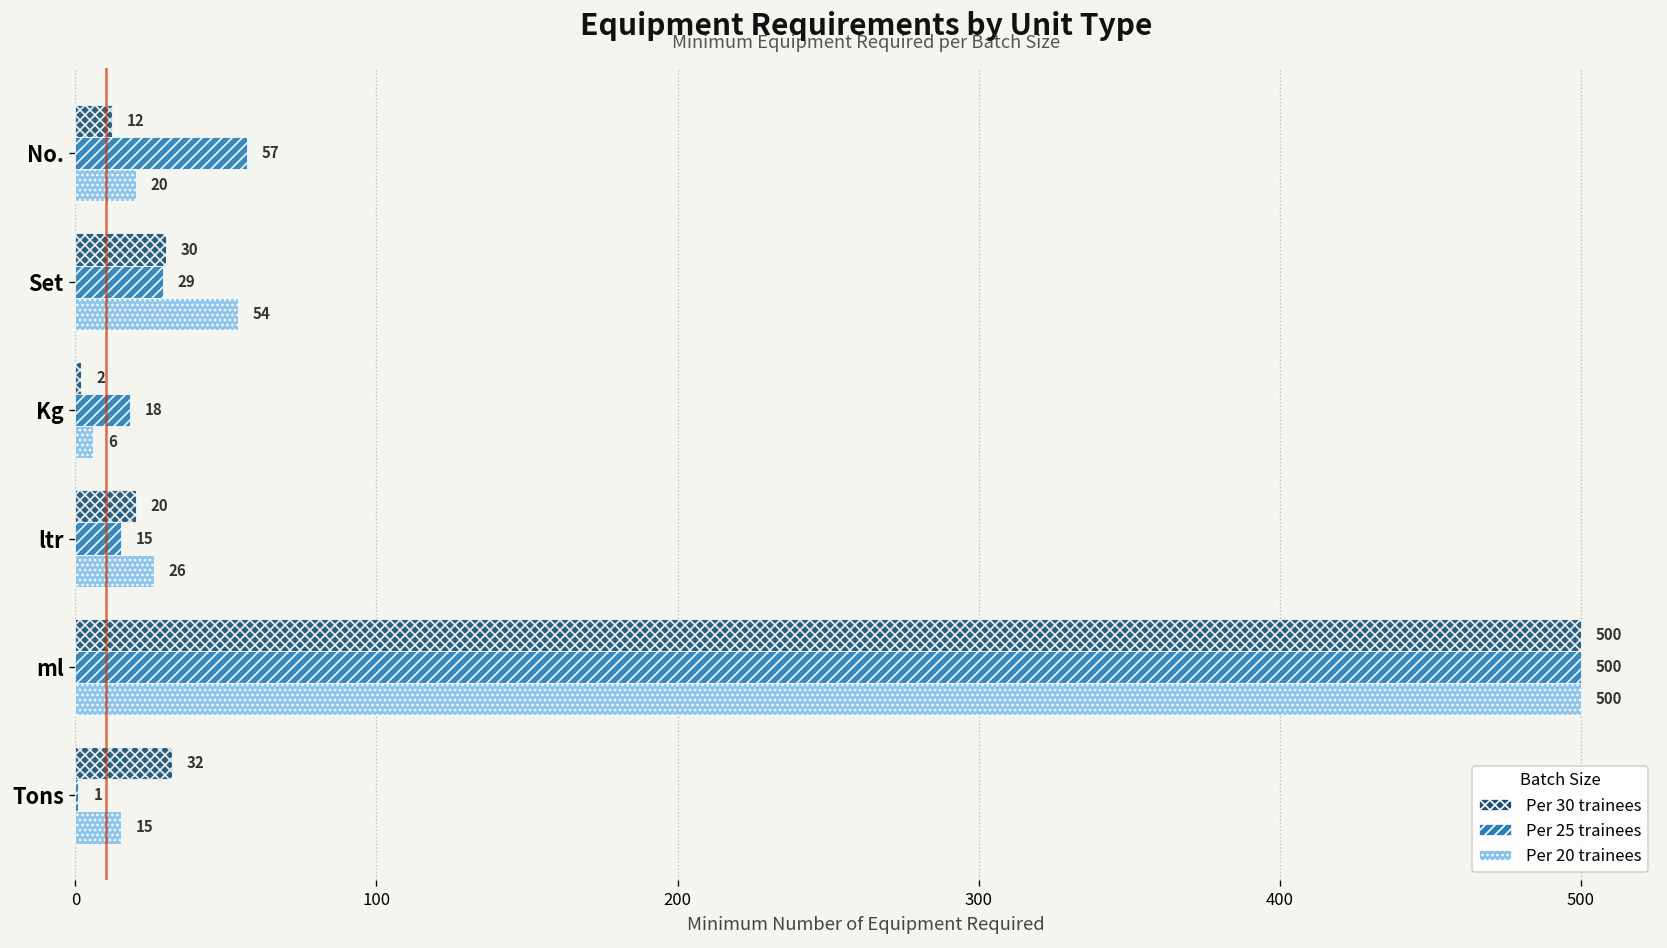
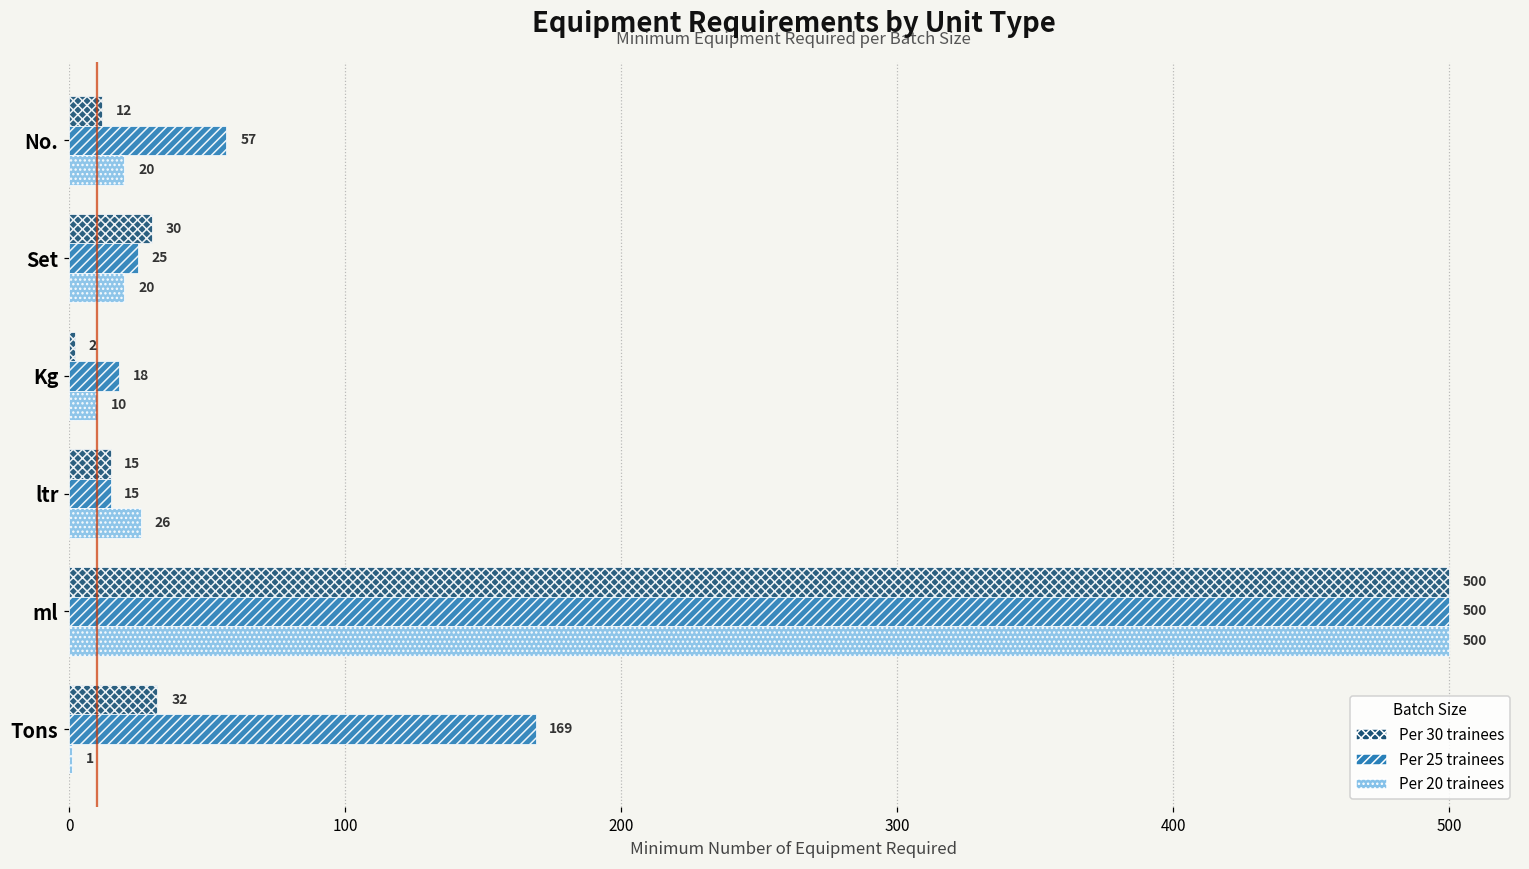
Per 25 trainees, Set: 29 -> 25
Per 20 trainees, Set: 54 -> 20
Per 20 trainees, Kg: 6 -> 10
Per 30 trainees, ltr: 20 -> 15
Per 25 trainees, Tons: 1 -> 169
Per 20 trainees, Tons: 15 -> 1
